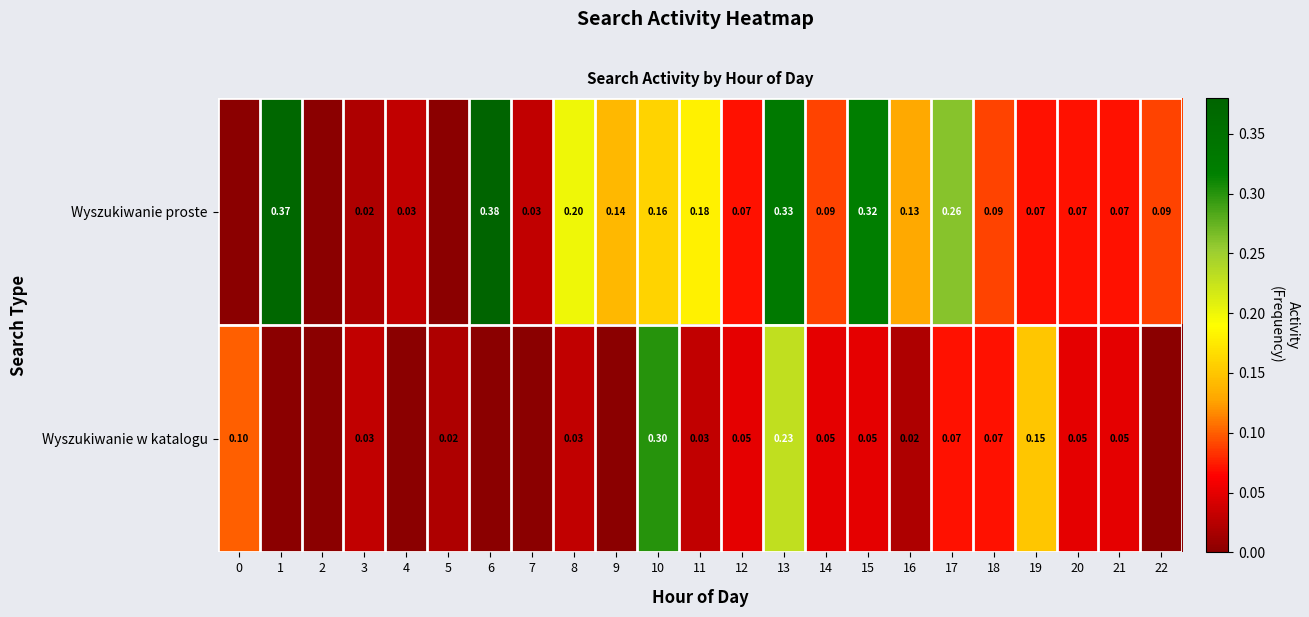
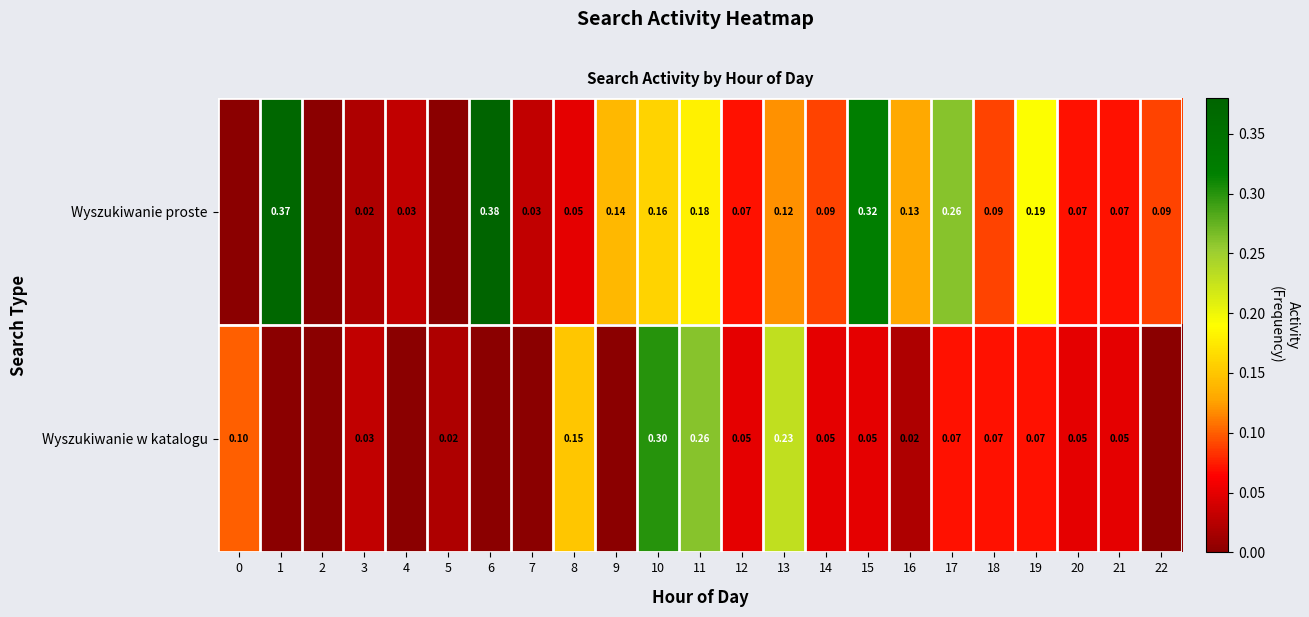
Wyszukiwanie proste, 8: 0.20 -> 0.05
Wyszukiwanie proste, 13: 0.33 -> 0.12
Wyszukiwanie proste, 19: 0.07 -> 0.19
Wyszukiwanie w katalogu, 8: 0.03 -> 0.15
Wyszukiwanie w katalogu, 11: 0.03 -> 0.26
Wyszukiwanie w katalogu, 19: 0.15 -> 0.07
